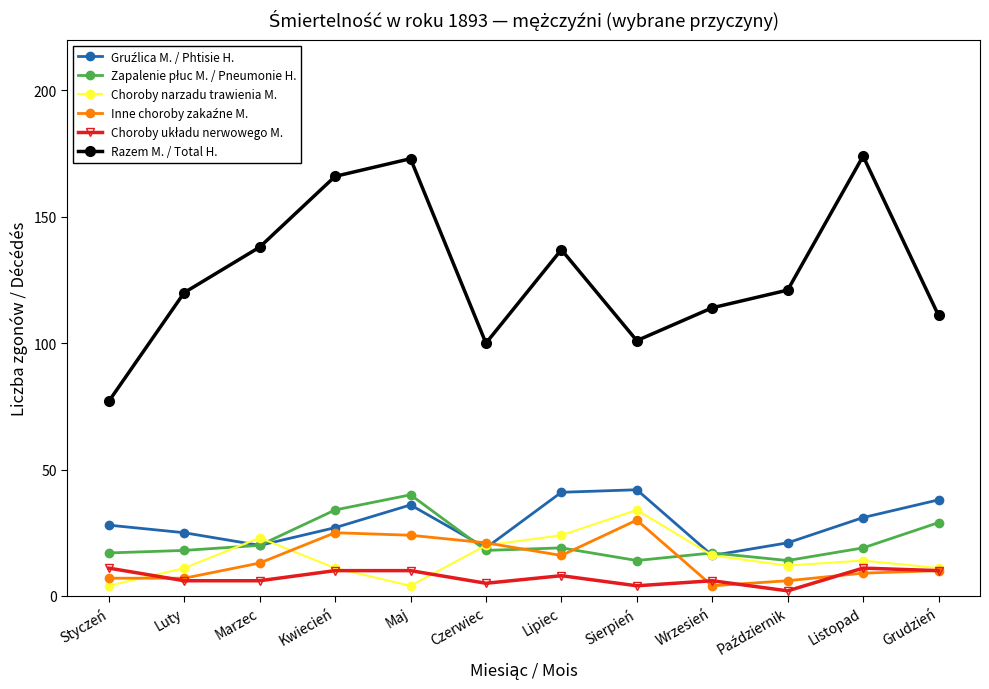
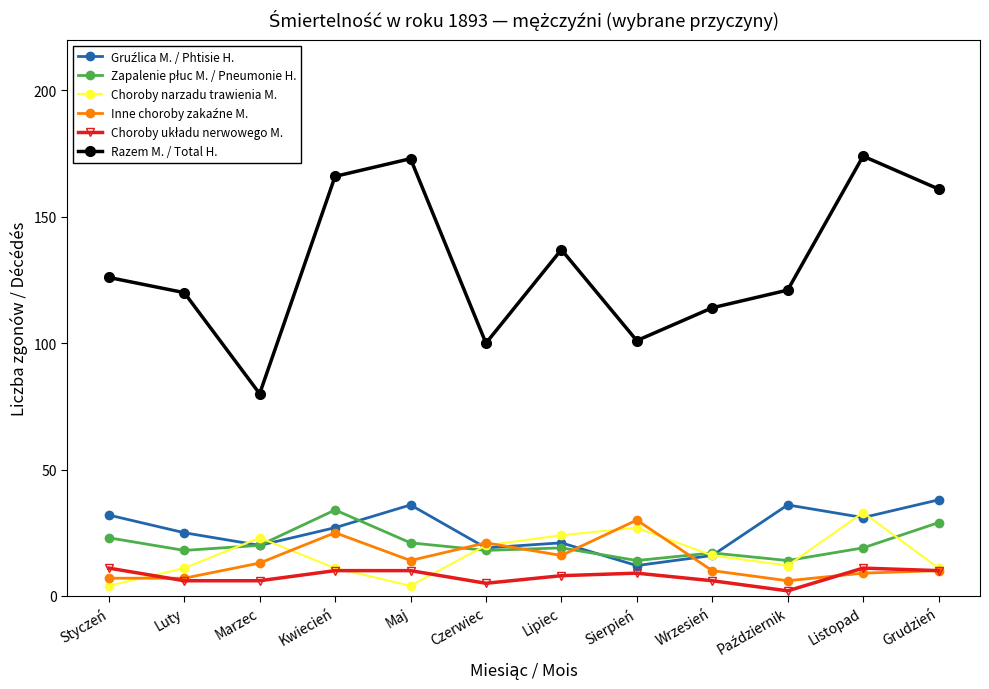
Gruźlica M. / Phtisie H., Styczeń: 28 -> 32
Zapalenie płuc M. / Pneumonie H., Styczeń: 17 -> 23
Razem M. / Total H., Styczeń: 77 -> 126
Razem M. / Total H., Marzec: 138 -> 80
Zapalenie płuc M. / Pneumonie H., Maj: 40 -> 21
Inne choroby zakaźne M., Maj: 24 -> 14
Gruźlica M. / Phtisie H., Lipiec: 41 -> 21
Gruźlica M. / Phtisie H., Sierpień: 42 -> 12
Choroby narzadu trawienia M., Sierpień: 34 -> 27
Choroby układu nerwowego M., Sierpień: 4 -> 9
Inne choroby zakaźne M., Wrzesień: 4 -> 10
Gruźlica M. / Phtisie H., Październik: 21 -> 36
Choroby narzadu trawienia M., Listopad: 14 -> 33
Razem M. / Total H., Grudzień: 111 -> 161
